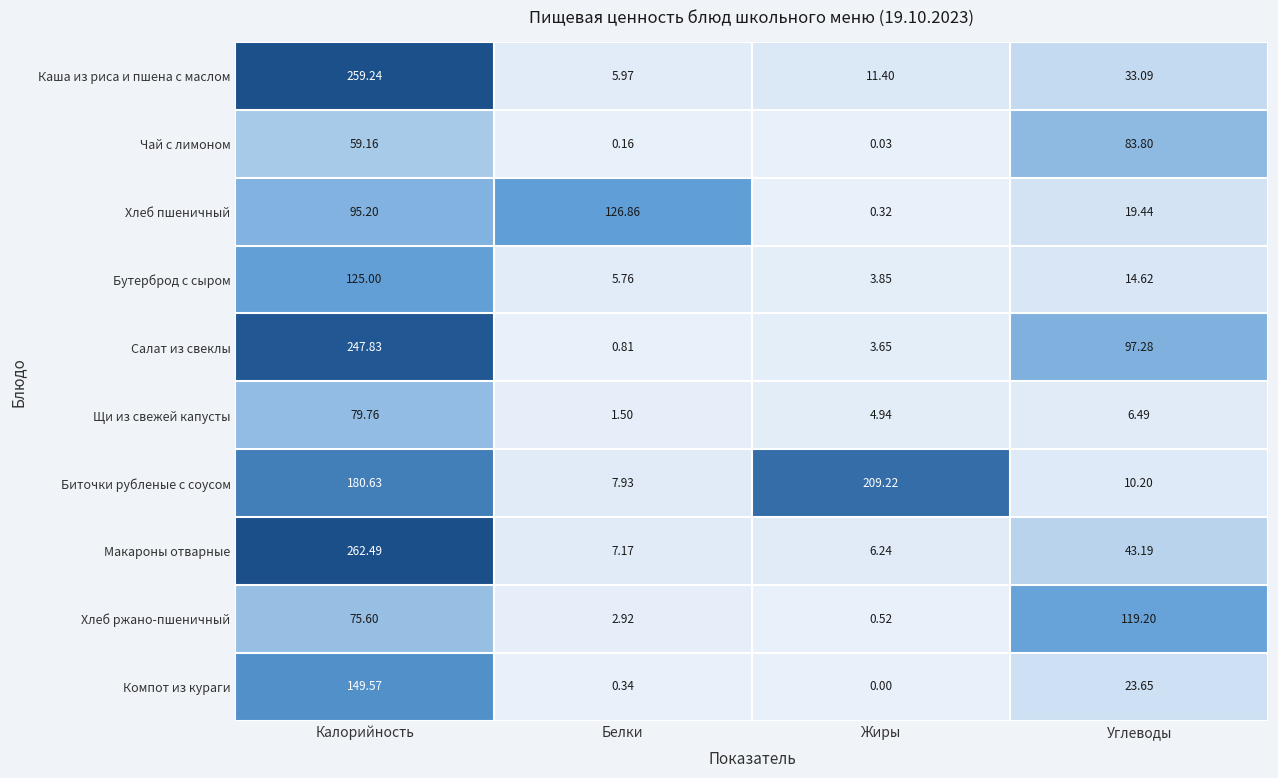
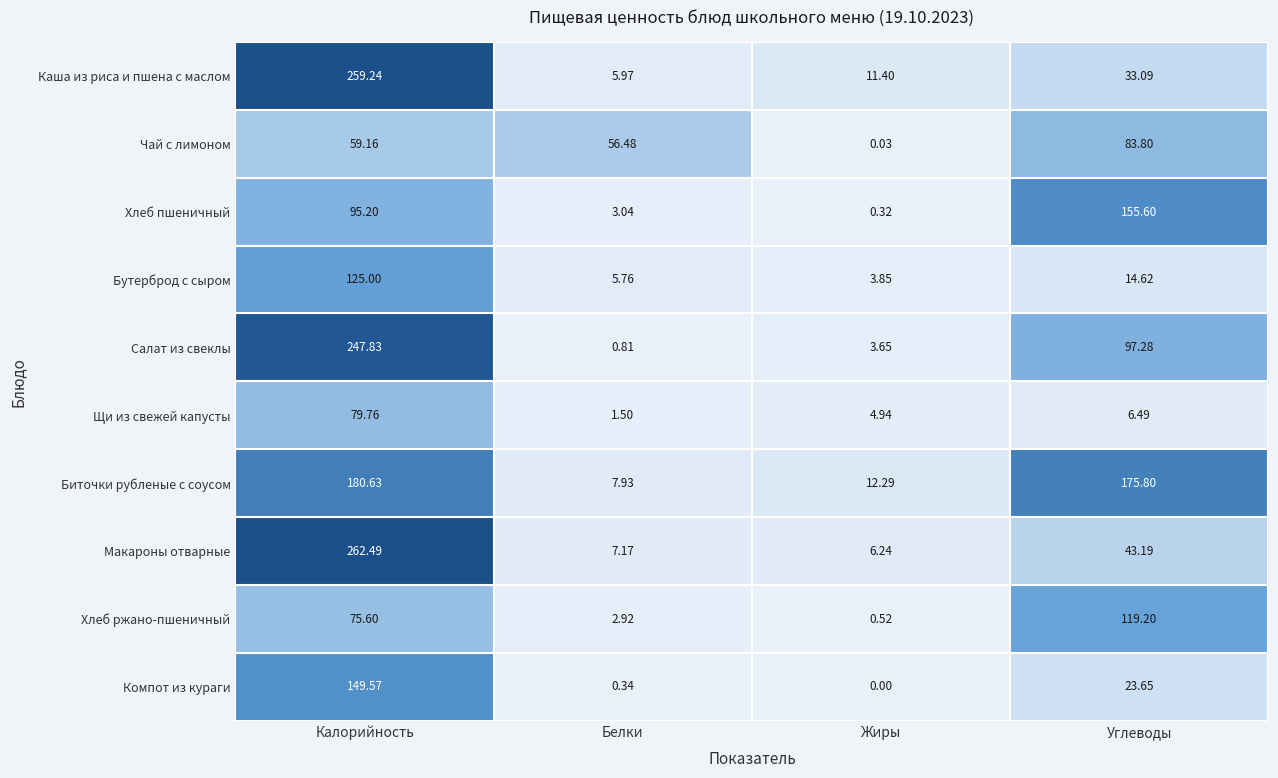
Чай с лимоном, Белки: 0.16 -> 56.48
Хлеб пшеничный, Белки: 126.86 -> 3.04
Хлеб пшеничный, Углеводы: 19.44 -> 155.60
Биточки рубленые с соусом, Жиры: 209.22 -> 12.29
Биточки рубленые с соусом, Углеводы: 10.20 -> 175.80
